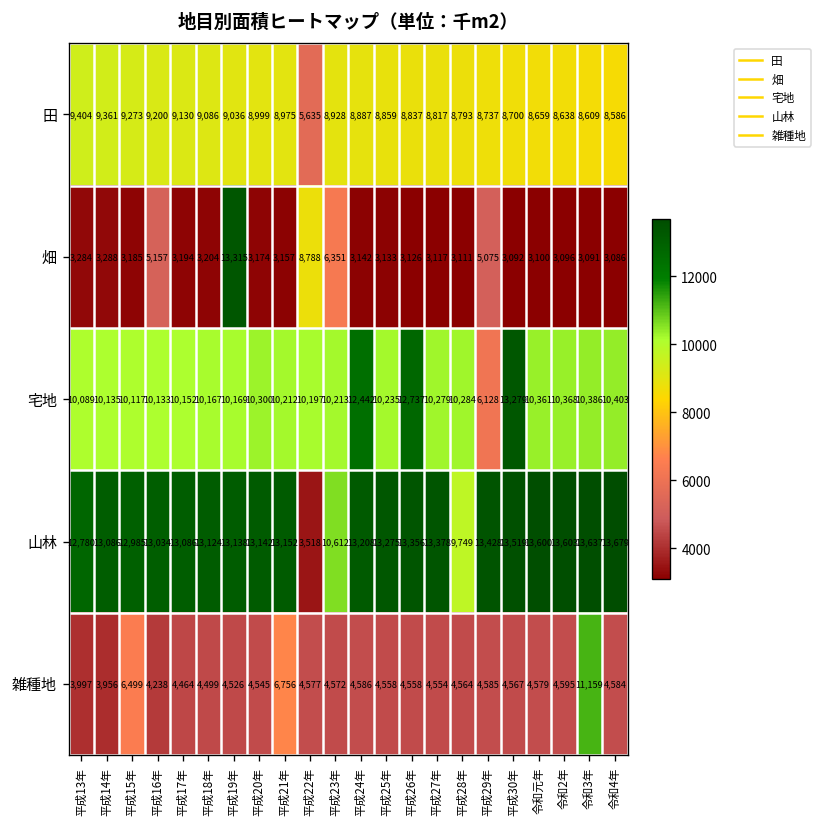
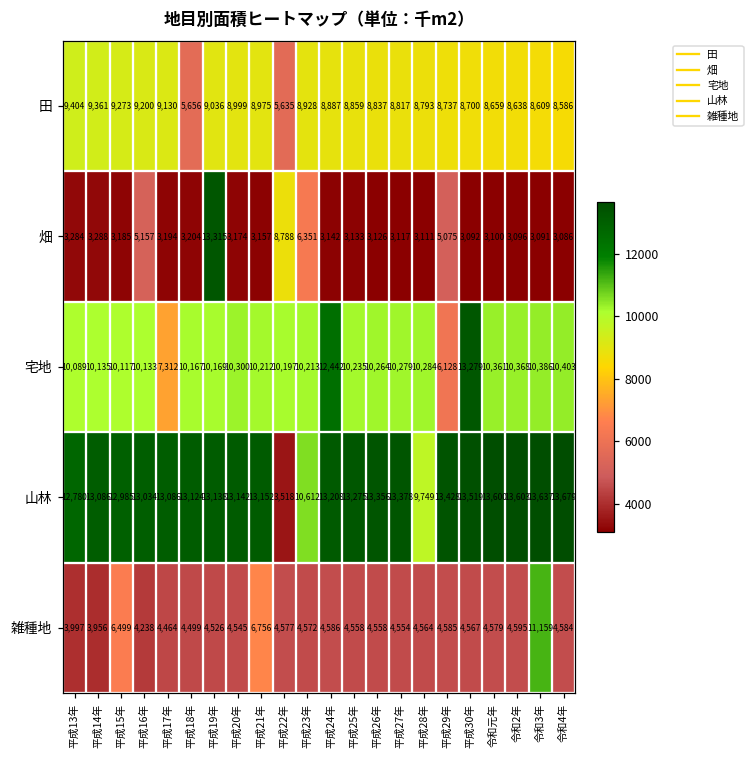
田, 平成18年: 9,086 -> 5,656
宅地, 平成17年: 10,152 -> 7,312
宅地, 平成26年: 12,737 -> 10,264
